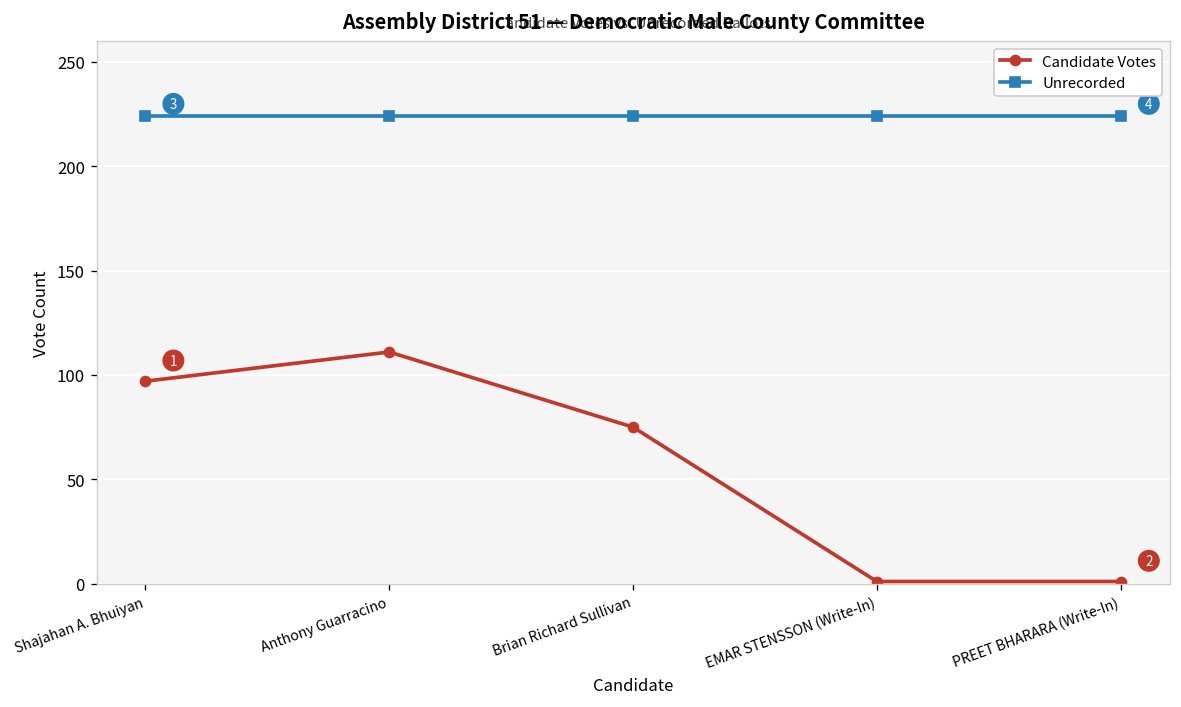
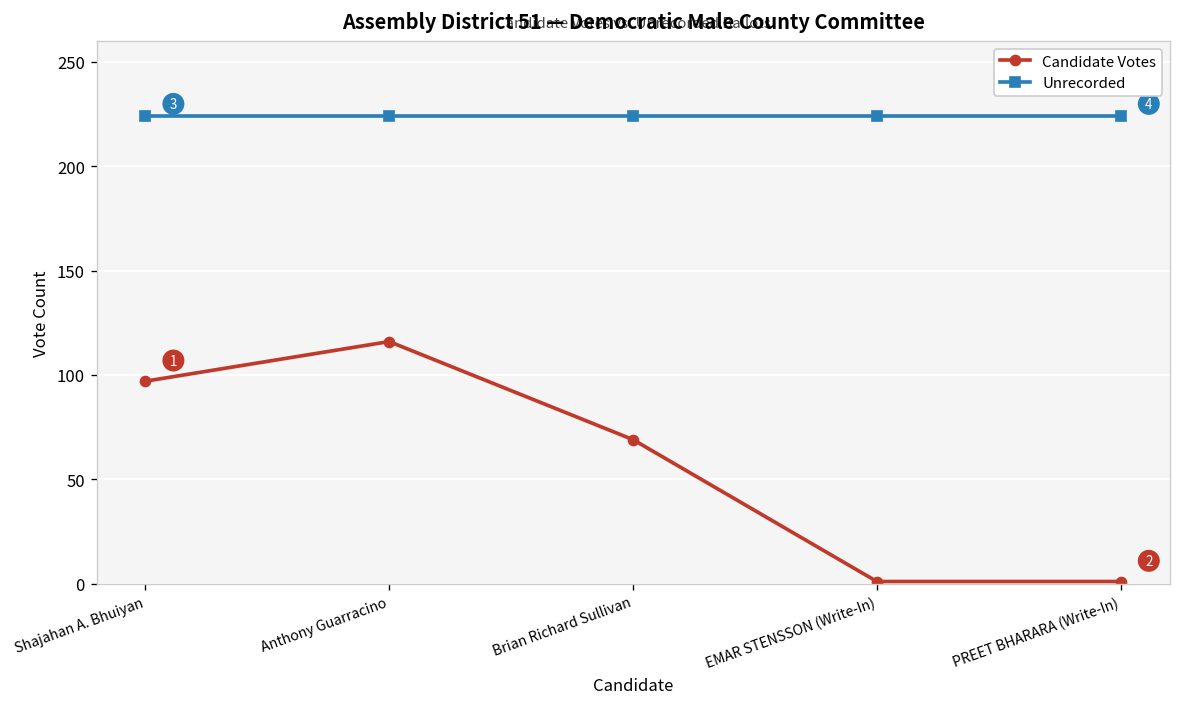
Candidate Votes, Anthony Guarracino: 111 -> 116
Candidate Votes, Brian Richard Sullivan: 75 -> 69
